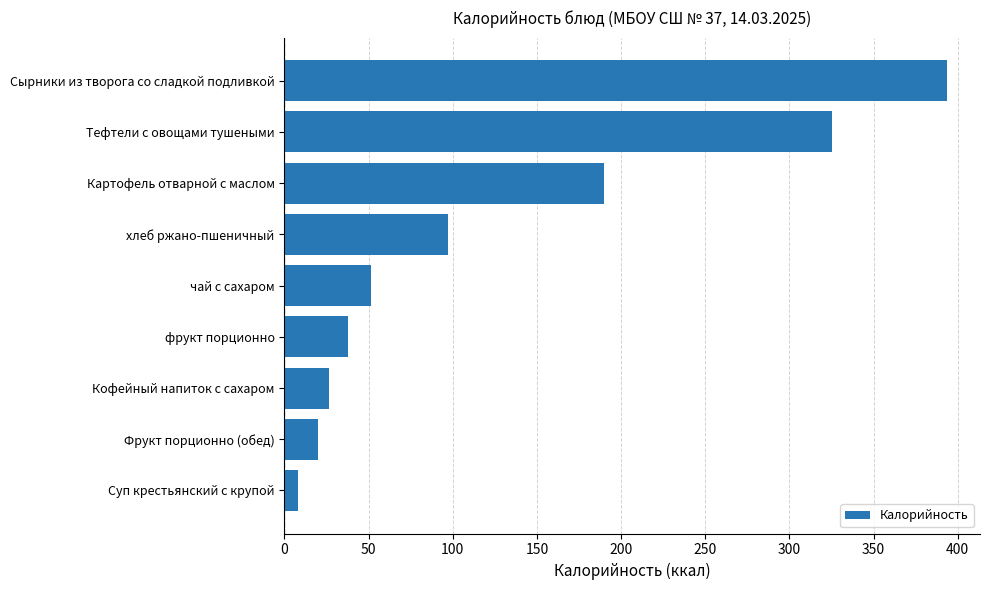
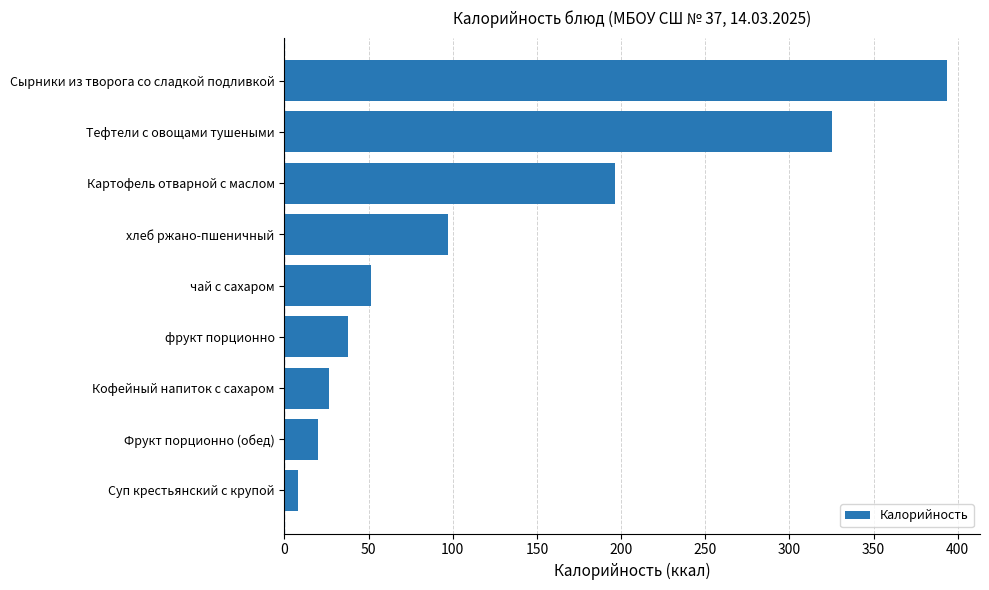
Картофель отварной с маслом: 190 -> 196
